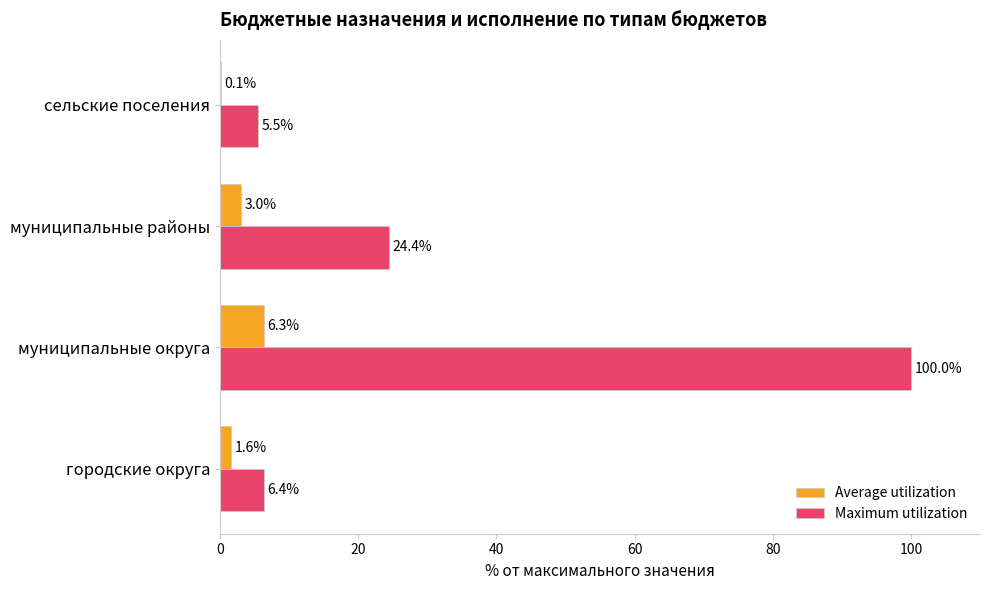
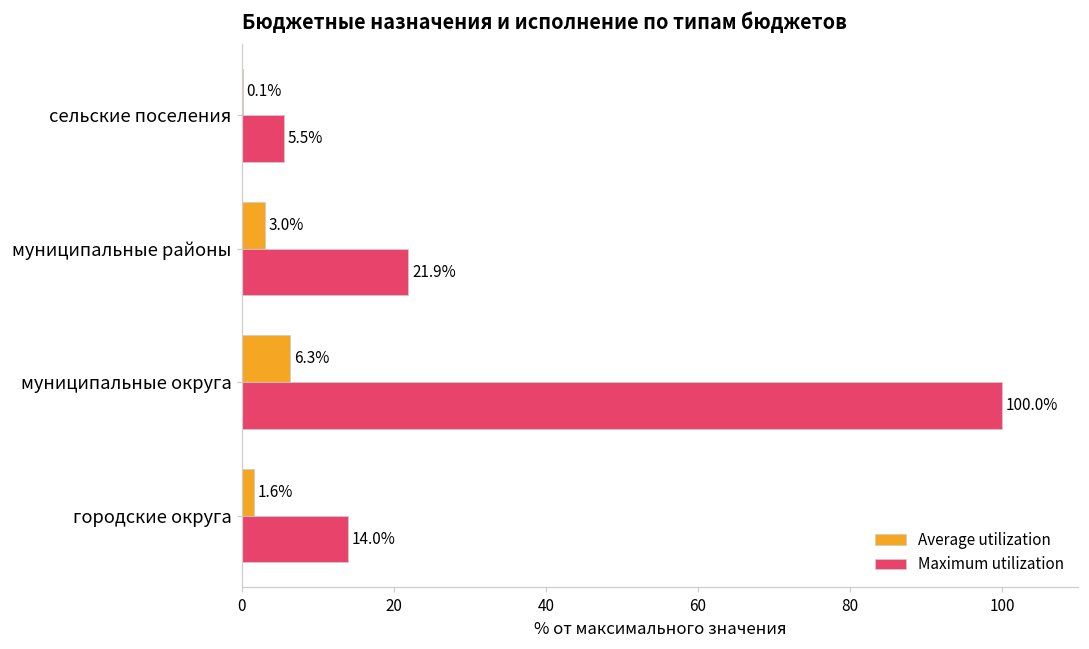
Maximum utilization, муниципальные районы: 24.4% -> 21.9%
Maximum utilization, городские округа: 6.4% -> 14.0%
